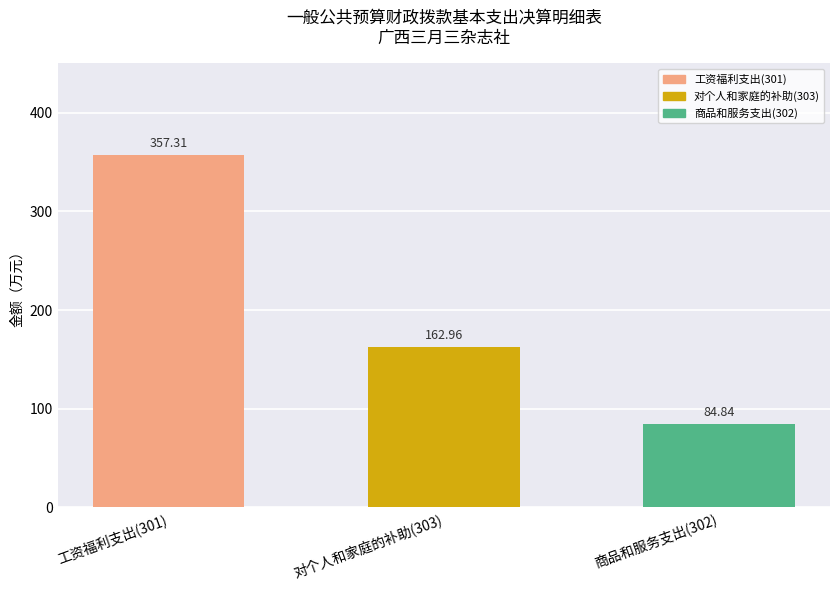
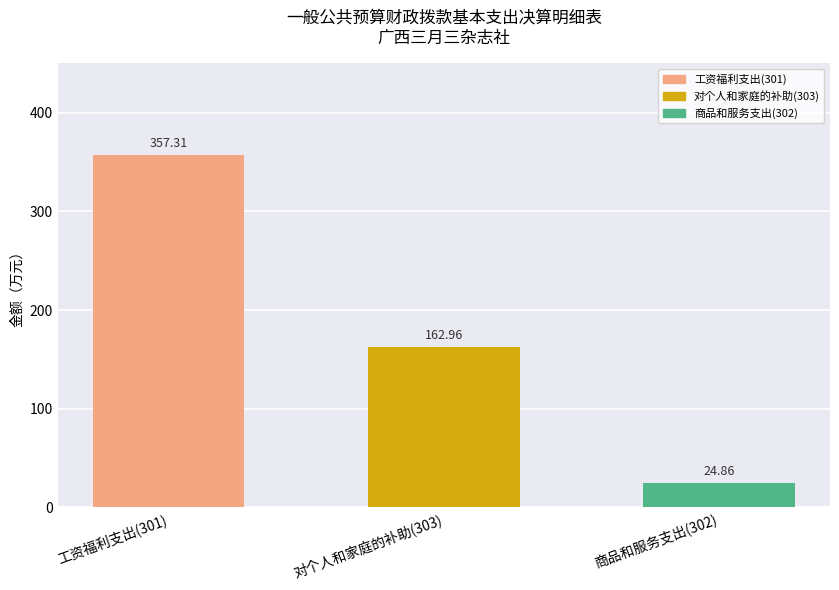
商品和服务支出(302): 84.84 -> 24.86
